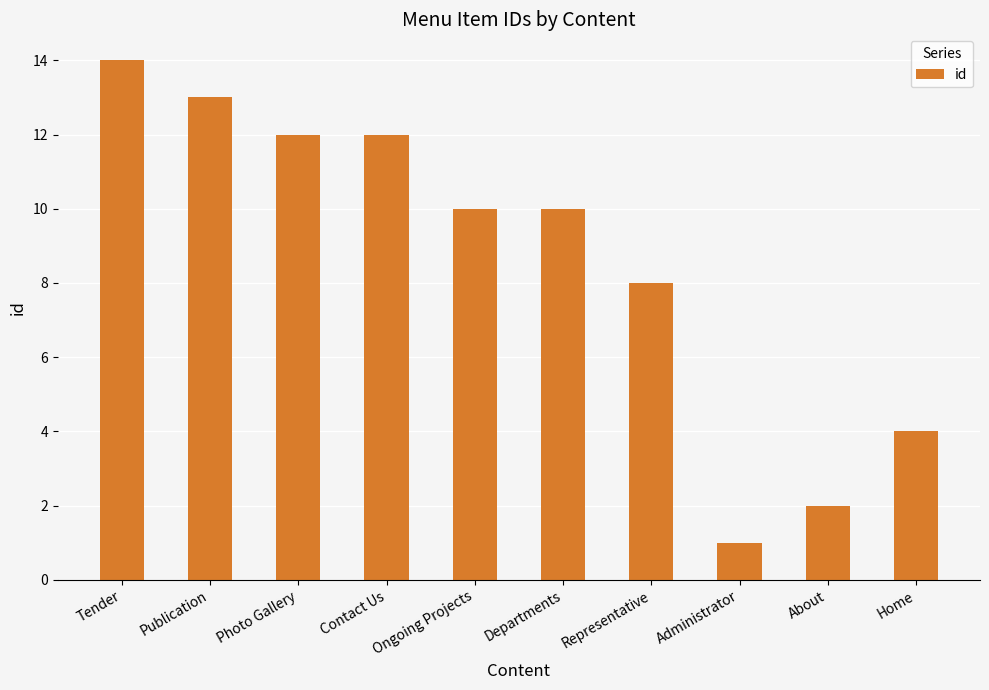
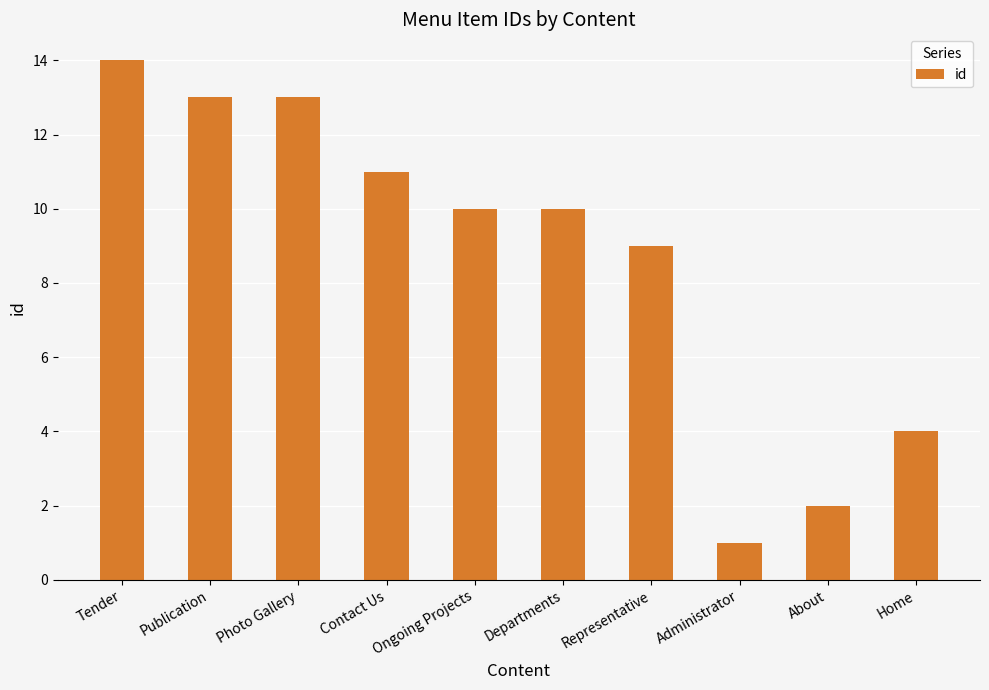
Photo Gallery: 12 -> 13
Contact Us: 12 -> 11
Representative: 8 -> 9
